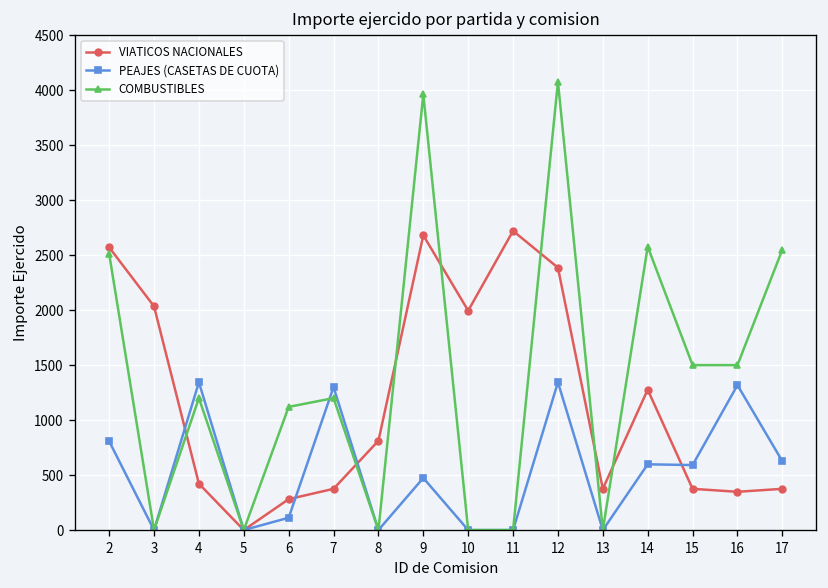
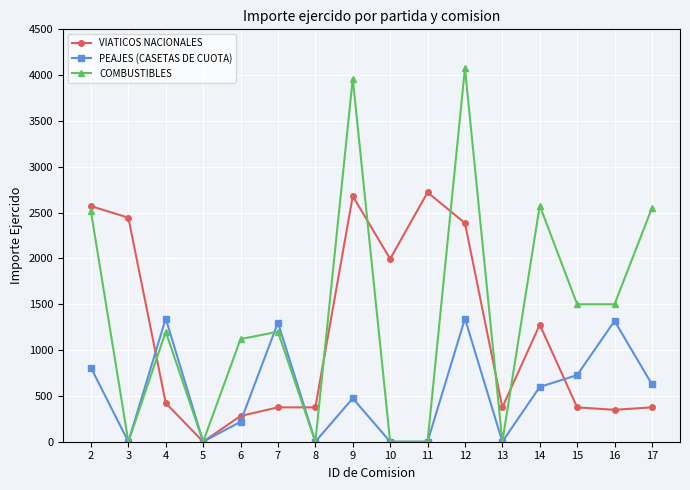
VIATICOS NACIONALES, 3: 2000 -> 2400
PEAJES (CASETAS DE CUOTA), 6: 100 -> 200
VIATICOS NACIONALES, 8: 800 -> 400
PEAJES (CASETAS DE CUOTA), 15: 600 -> 700
